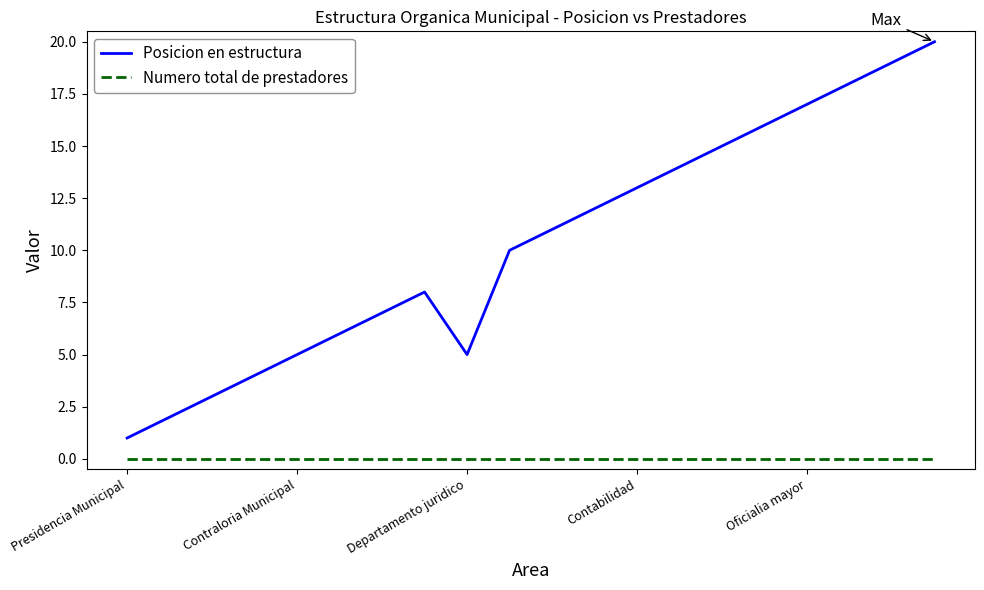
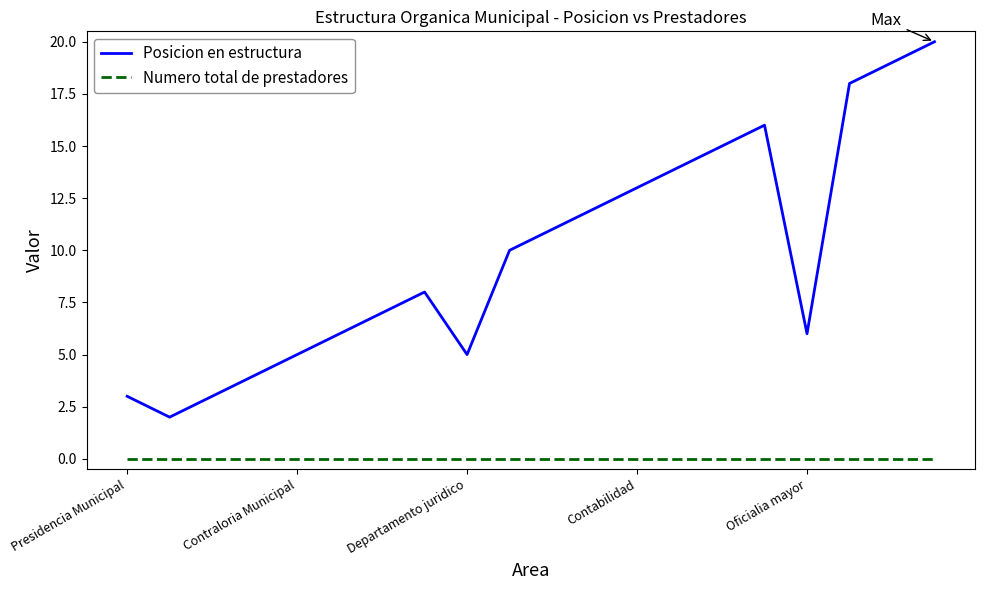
Posicion en estructura, Presidencia Municipal: 1 -> 3
Posicion en estructura, Oficialia mayor: 17 -> 6
